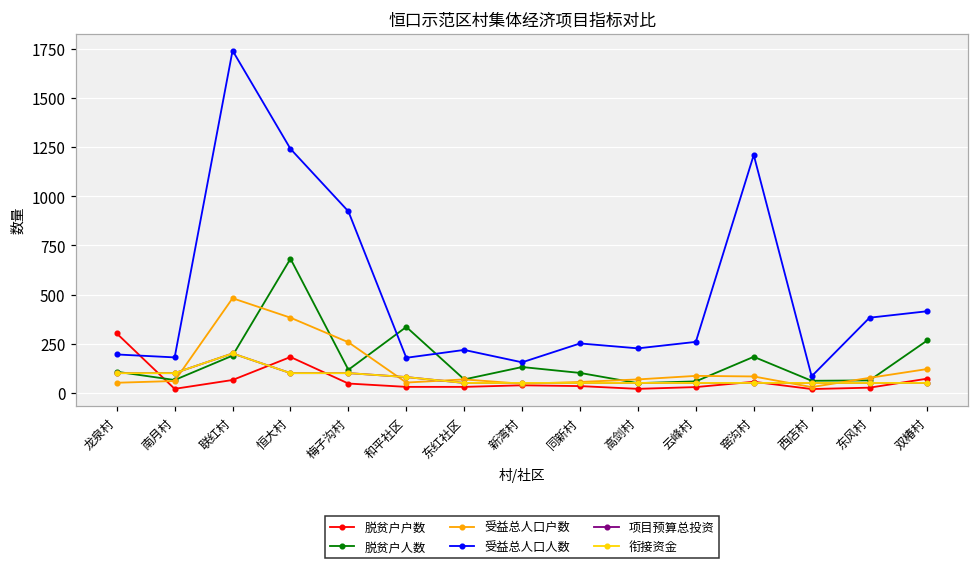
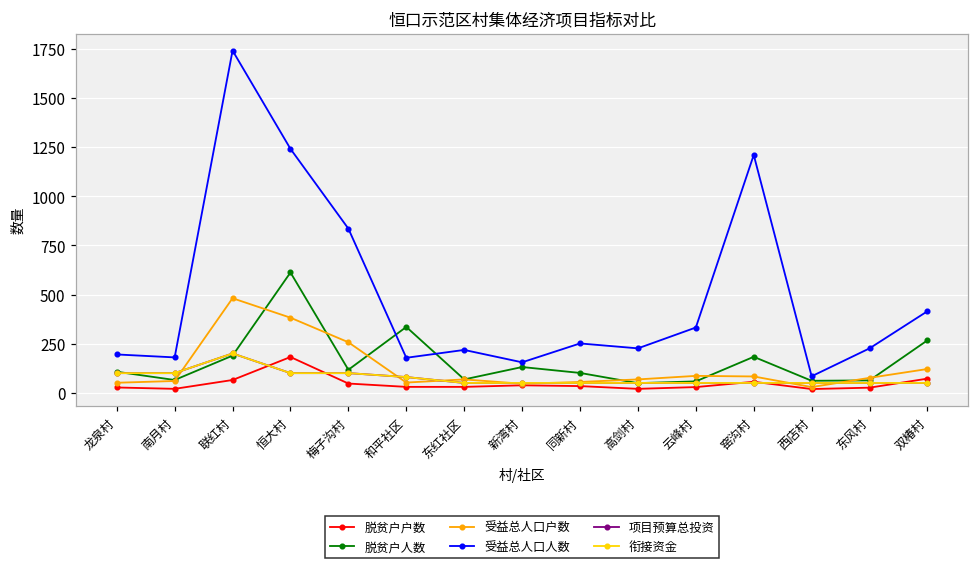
脱贫户户数, 龙泉村: 300 -> 30
脱贫户人数, 恒大村: 680 -> 610
受益总人口人数, 梅子沟村: 920 -> 840
受益总人口人数, 云峰村: 260 -> 330
受益总人口人数, 东风村: 380 -> 230
